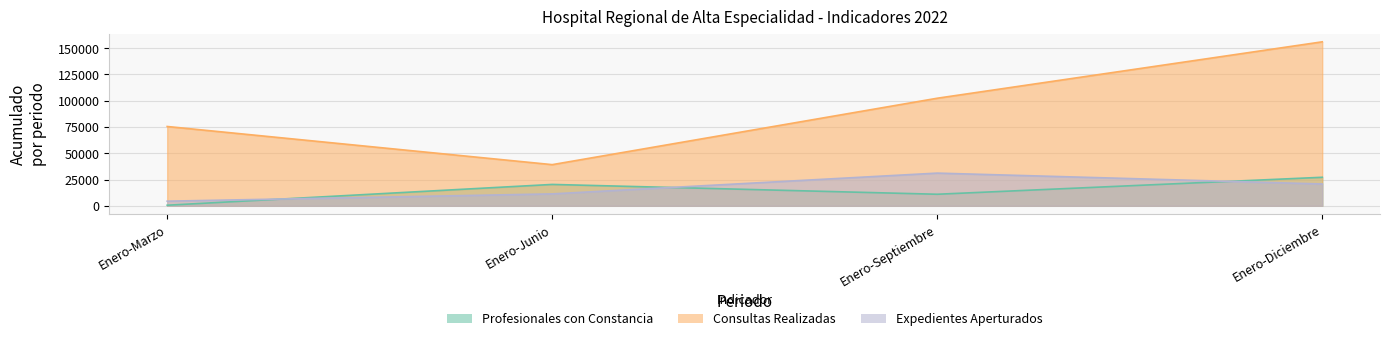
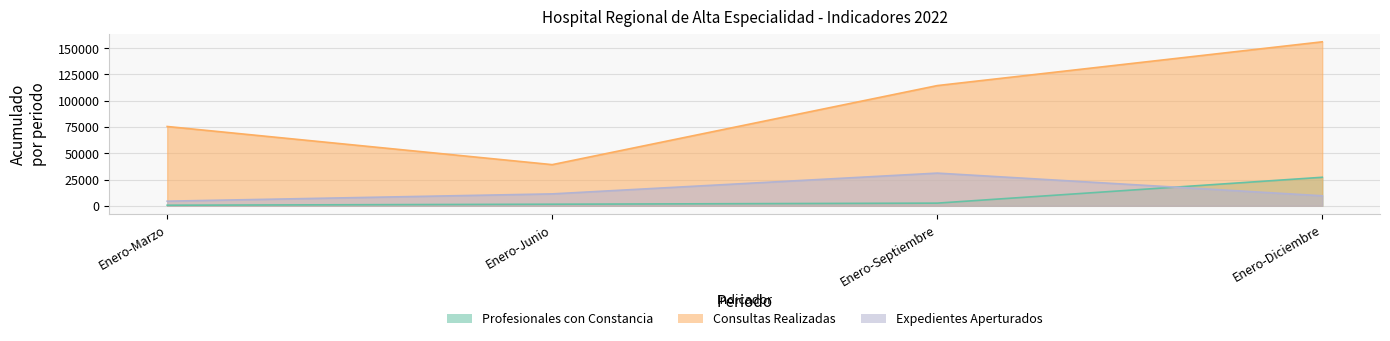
Profesionales con Constancia, Enero-Junio: 20000 -> 1000
Profesionales con Constancia, Enero-Septiembre: 11000 -> 3000
Consultas Realizadas, Enero-Septiembre: 102000 -> 114000
Expedientes Aperturados, Enero-Diciembre: 21000 -> 9000
